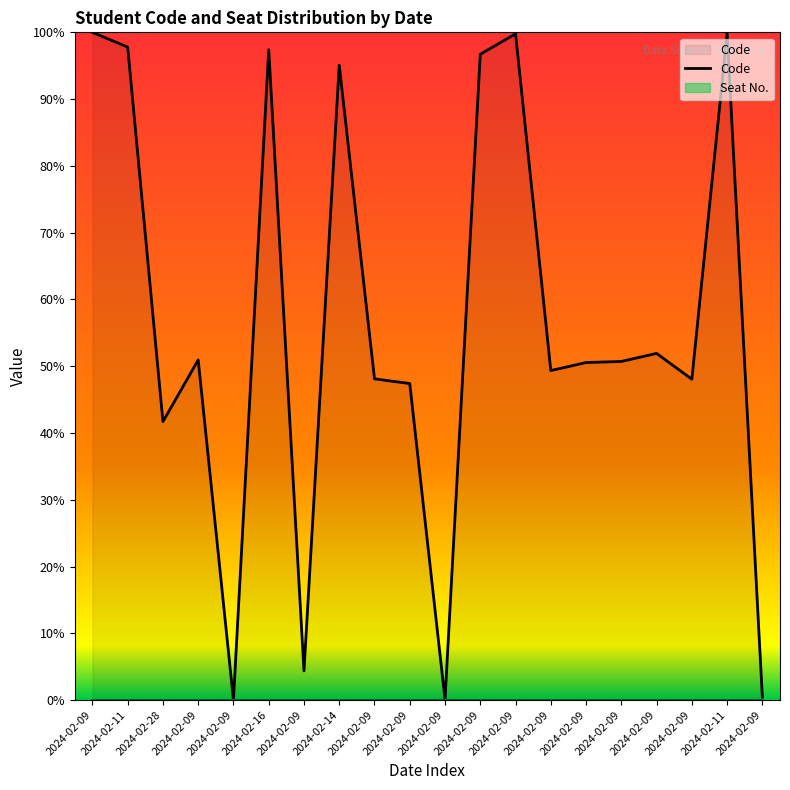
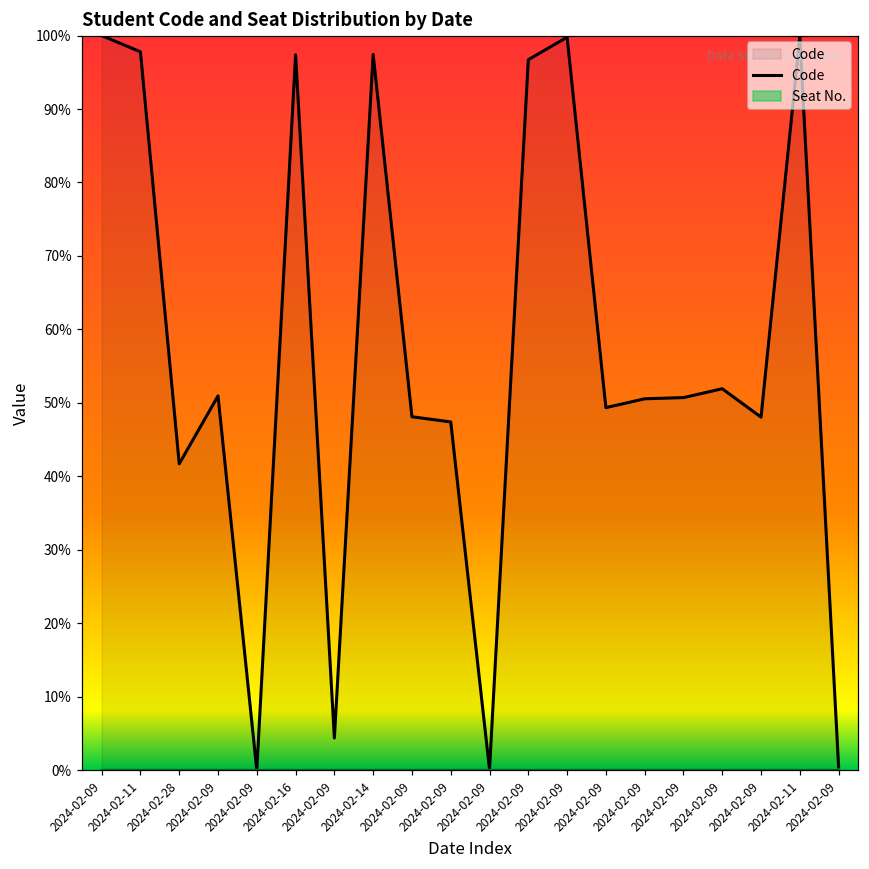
Code, 2024-02-14: 95% -> 97%
